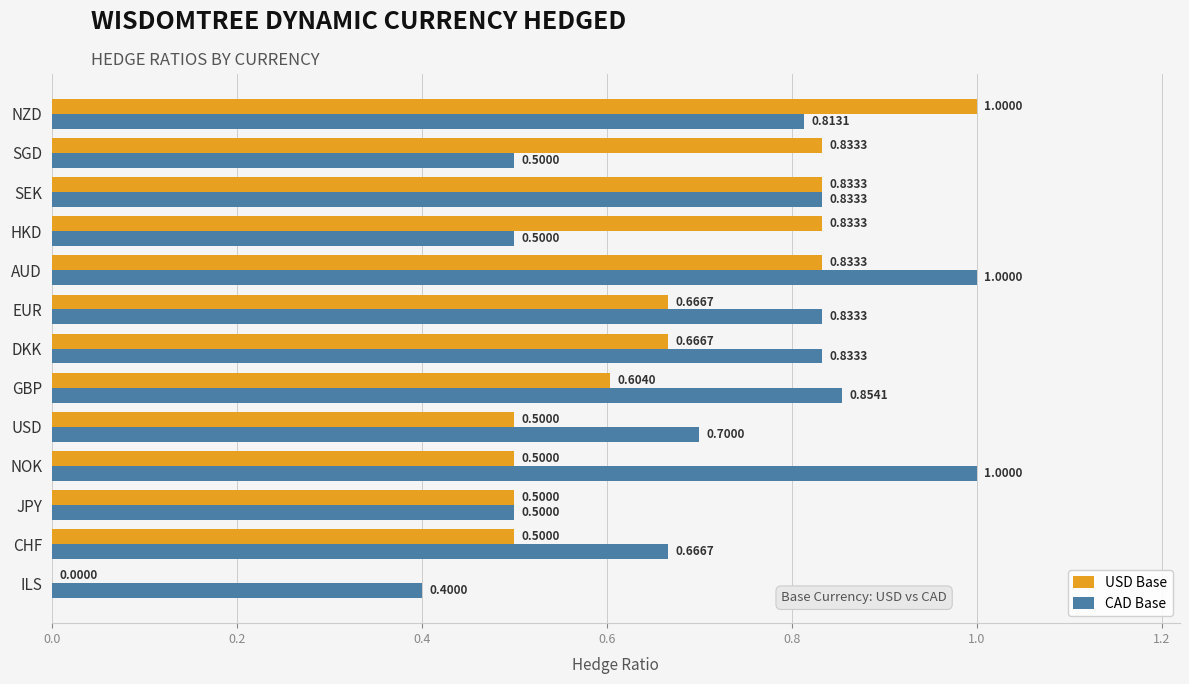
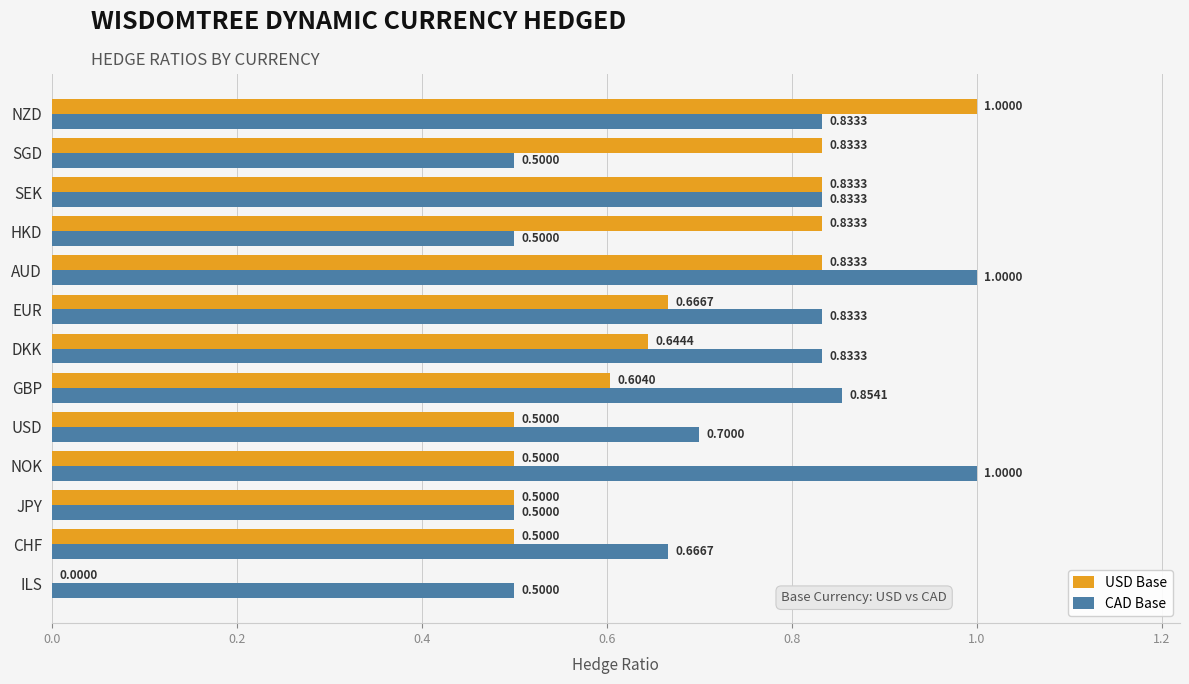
CAD Base, NZD: 0.8131 -> 0.8333
USD Base, DKK: 0.6667 -> 0.6444
CAD Base, ILS: 0.4000 -> 0.5000
